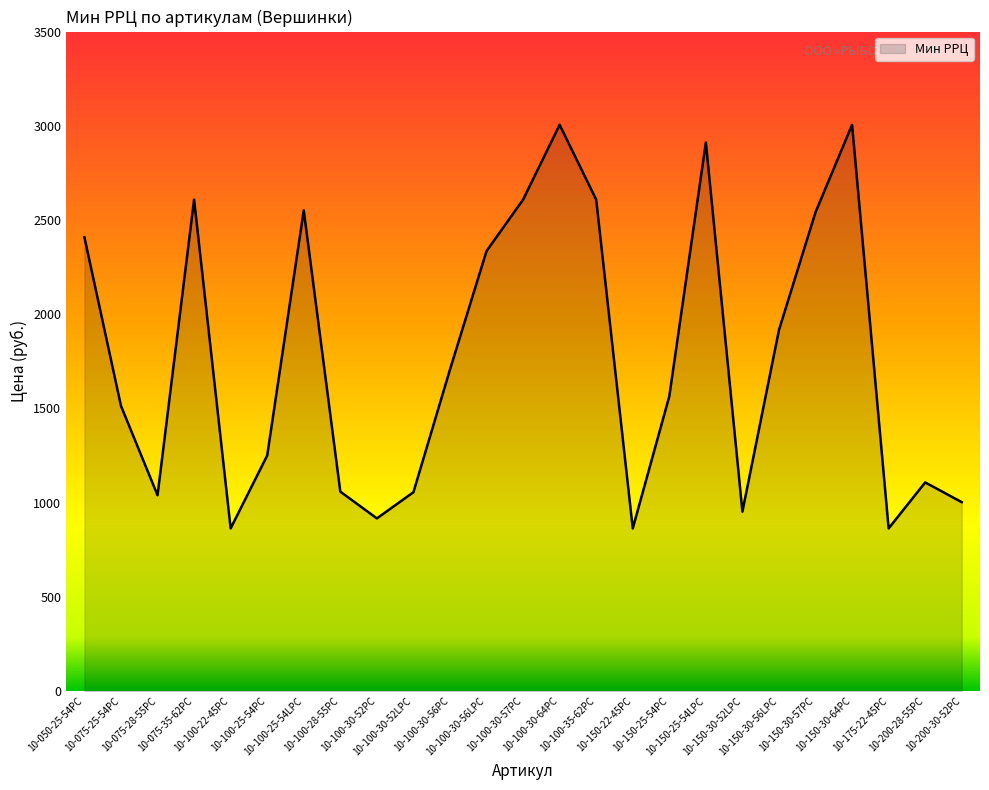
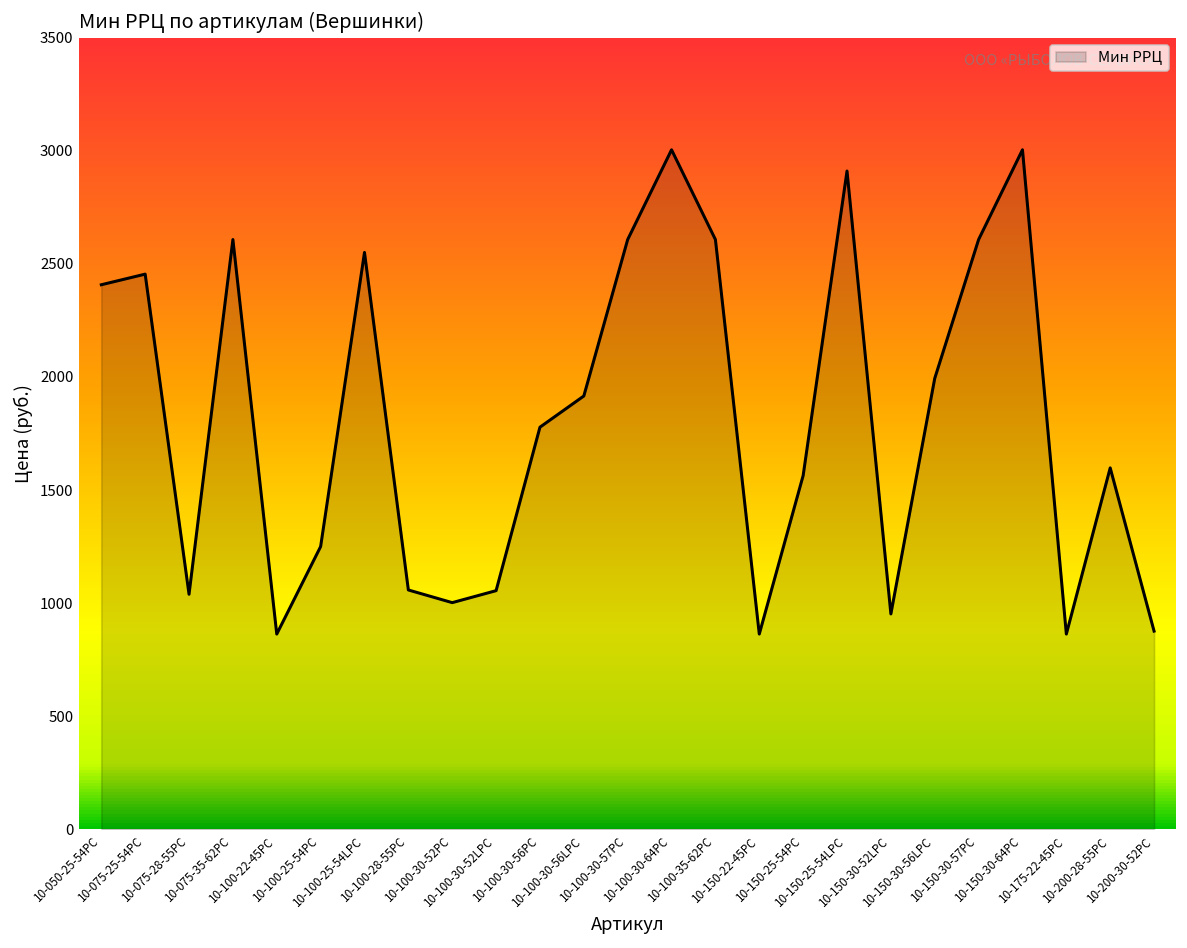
10-075-25-54PC: 1510 -> 2460
10-100-30-52PC: 920 -> 1000
10-100-30-56PC: 1710 -> 1780
10-100-30-56LPC: 2340 -> 1920
10-150-30-56LPC: 1920 -> 1990
10-150-30-57PC: 2540 -> 2610
10-200-28-55PC: 1110 -> 1600
10-200-30-52PC: 1000 -> 880
